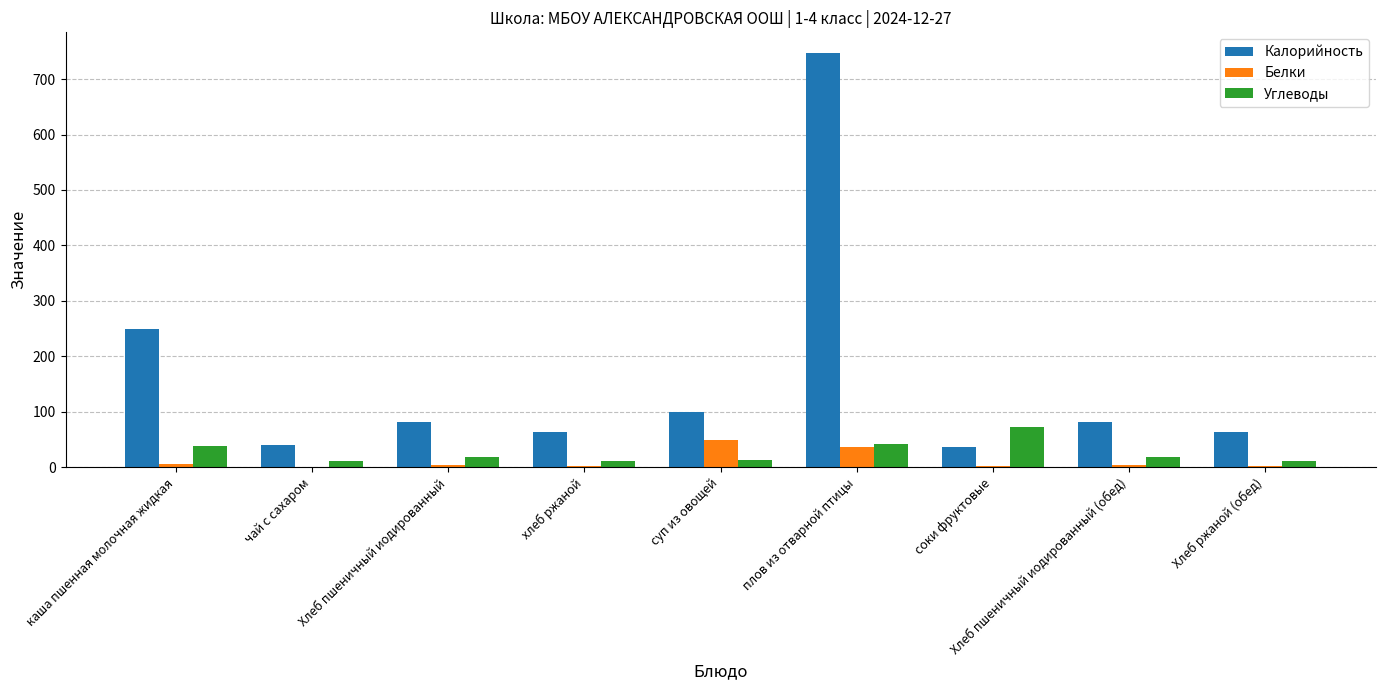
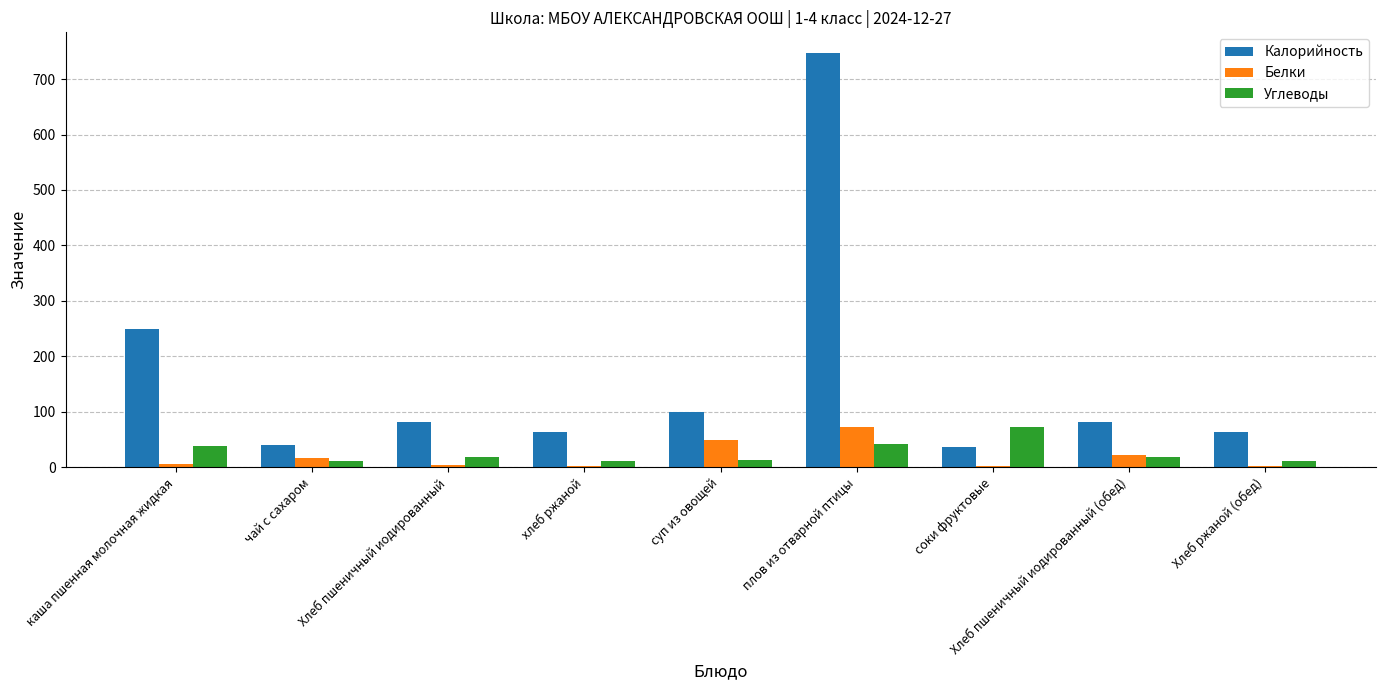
Белки, чай с сахаром: 0 -> 20
Белки, плов из отварной птицы: 40 -> 70
Белки, Хлеб пшеничный иодированный (обед): 0 -> 20
